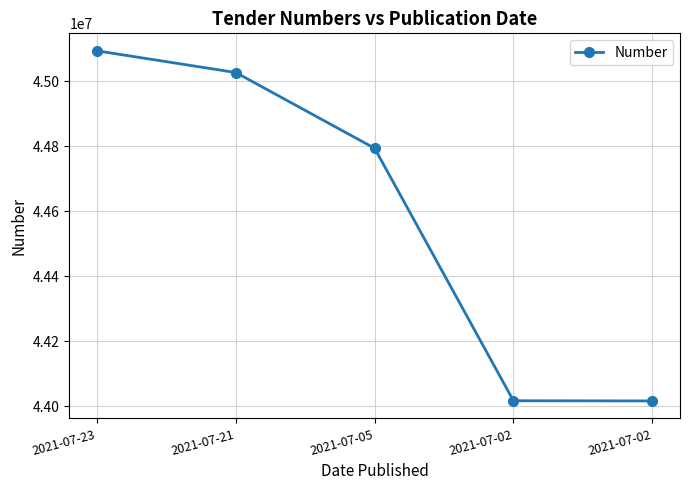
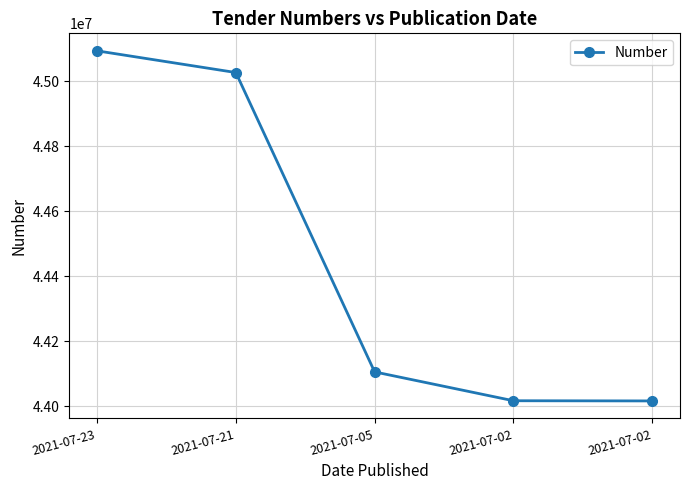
2021-07-05: 44790000 -> 44110000
